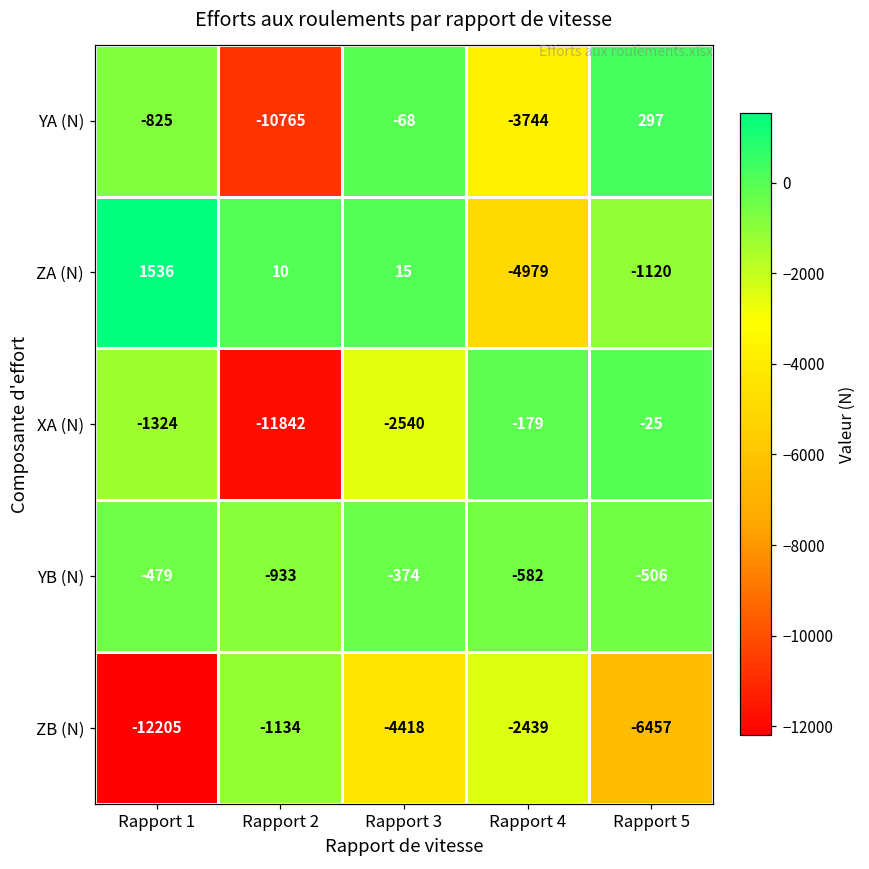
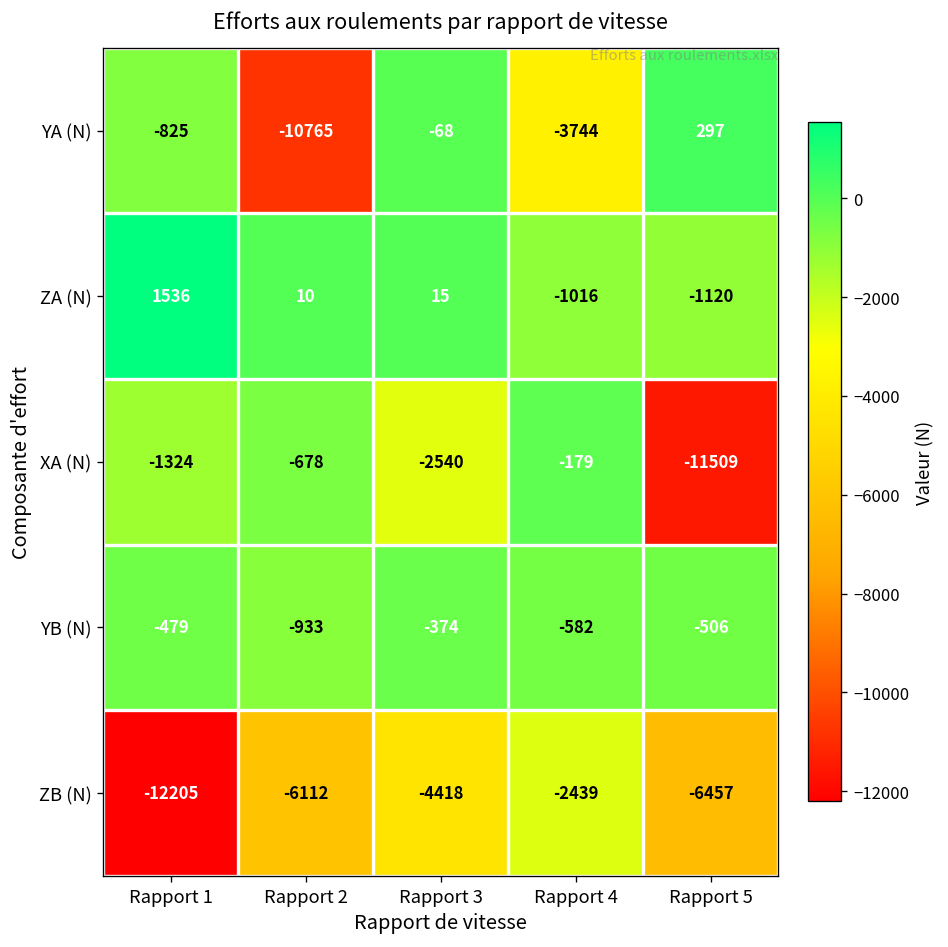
ZA (N), Rapport 4: -4979 -> -1016
XA (N), Rapport 2: -11842 -> -678
XA (N), Rapport 5: -25 -> -11509
ZB (N), Rapport 2: -1134 -> -6112
